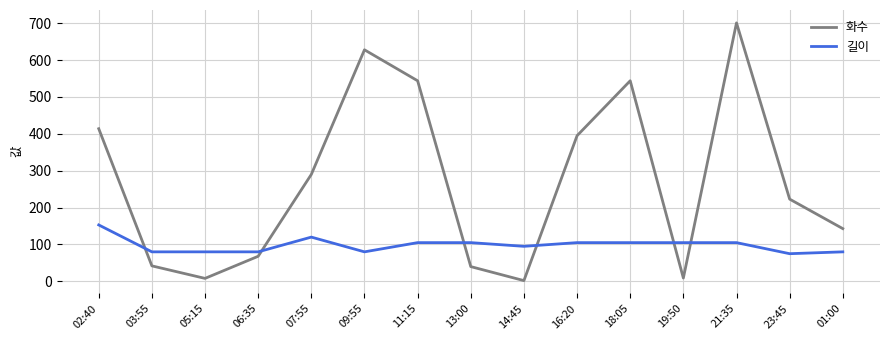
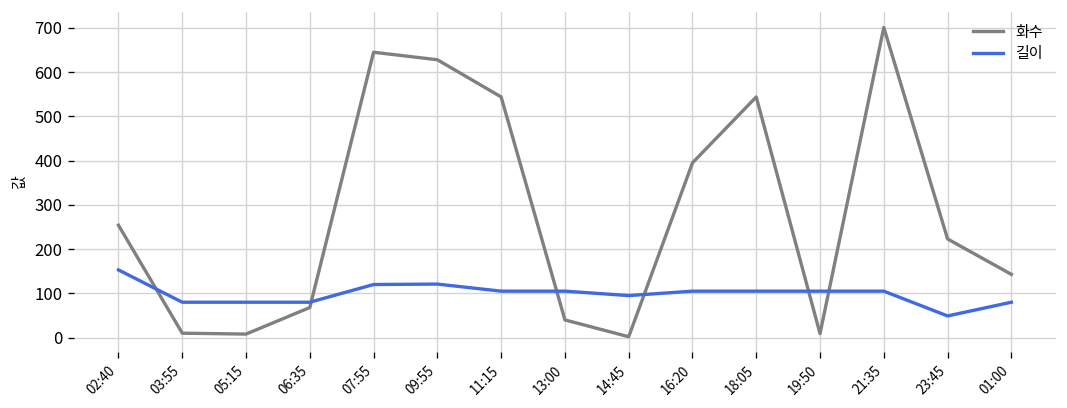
화수, 02:40: 410 -> 250
화수, 03:55: 40 -> 10
화수, 07:55: 290 -> 650
길이, 09:55: 80 -> 120
길이, 23:45: 80 -> 50
